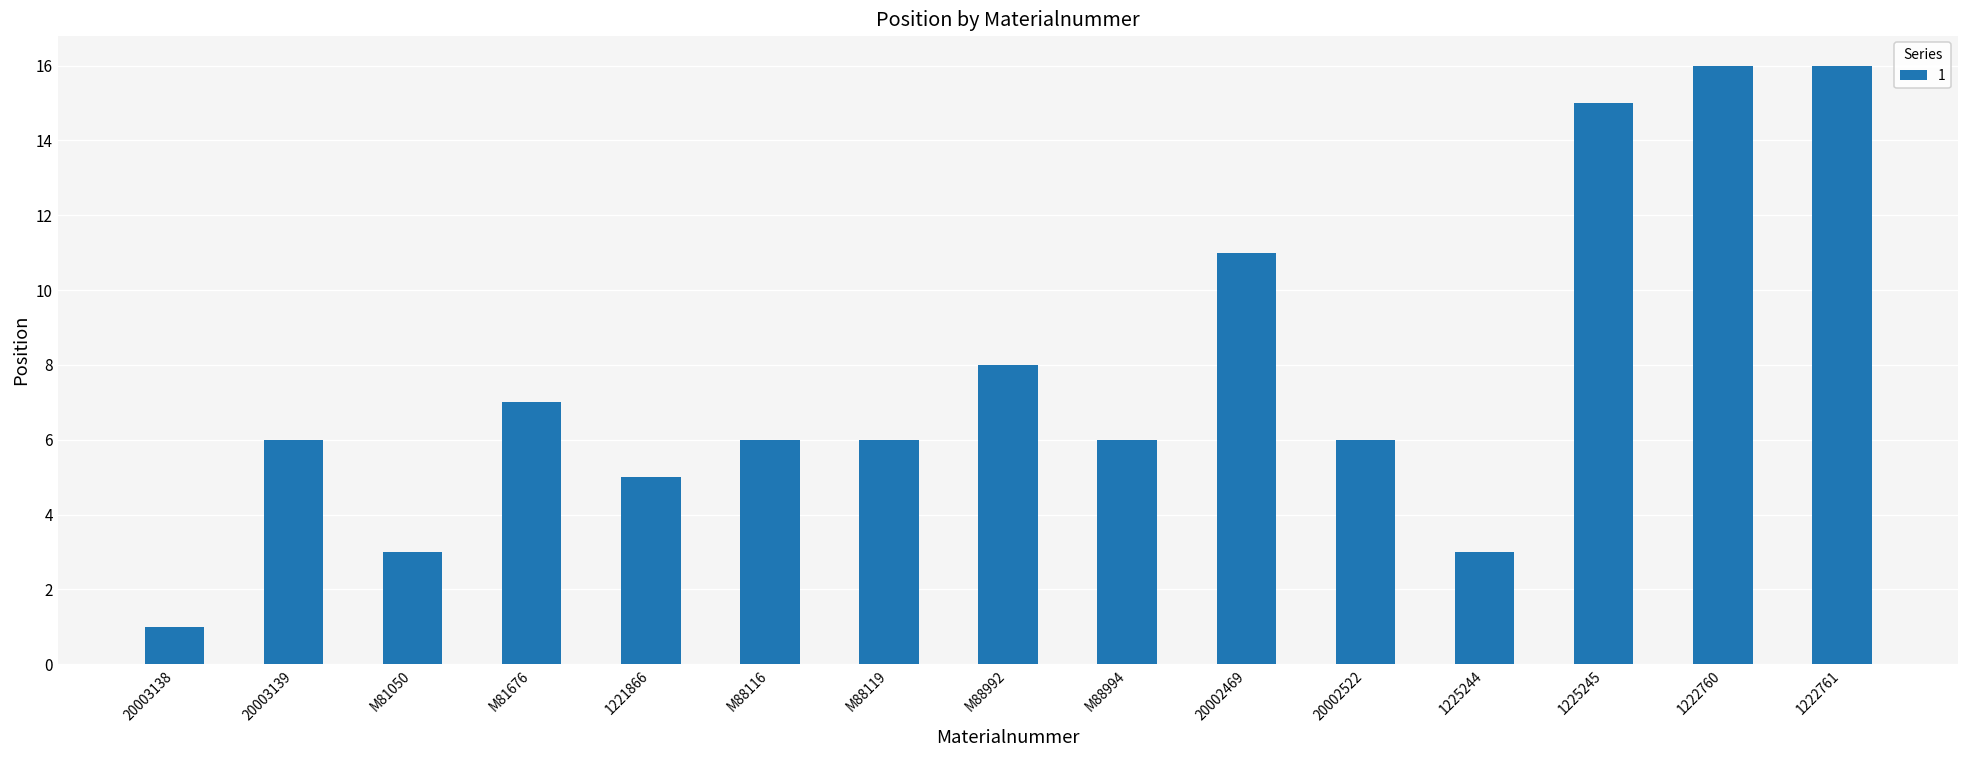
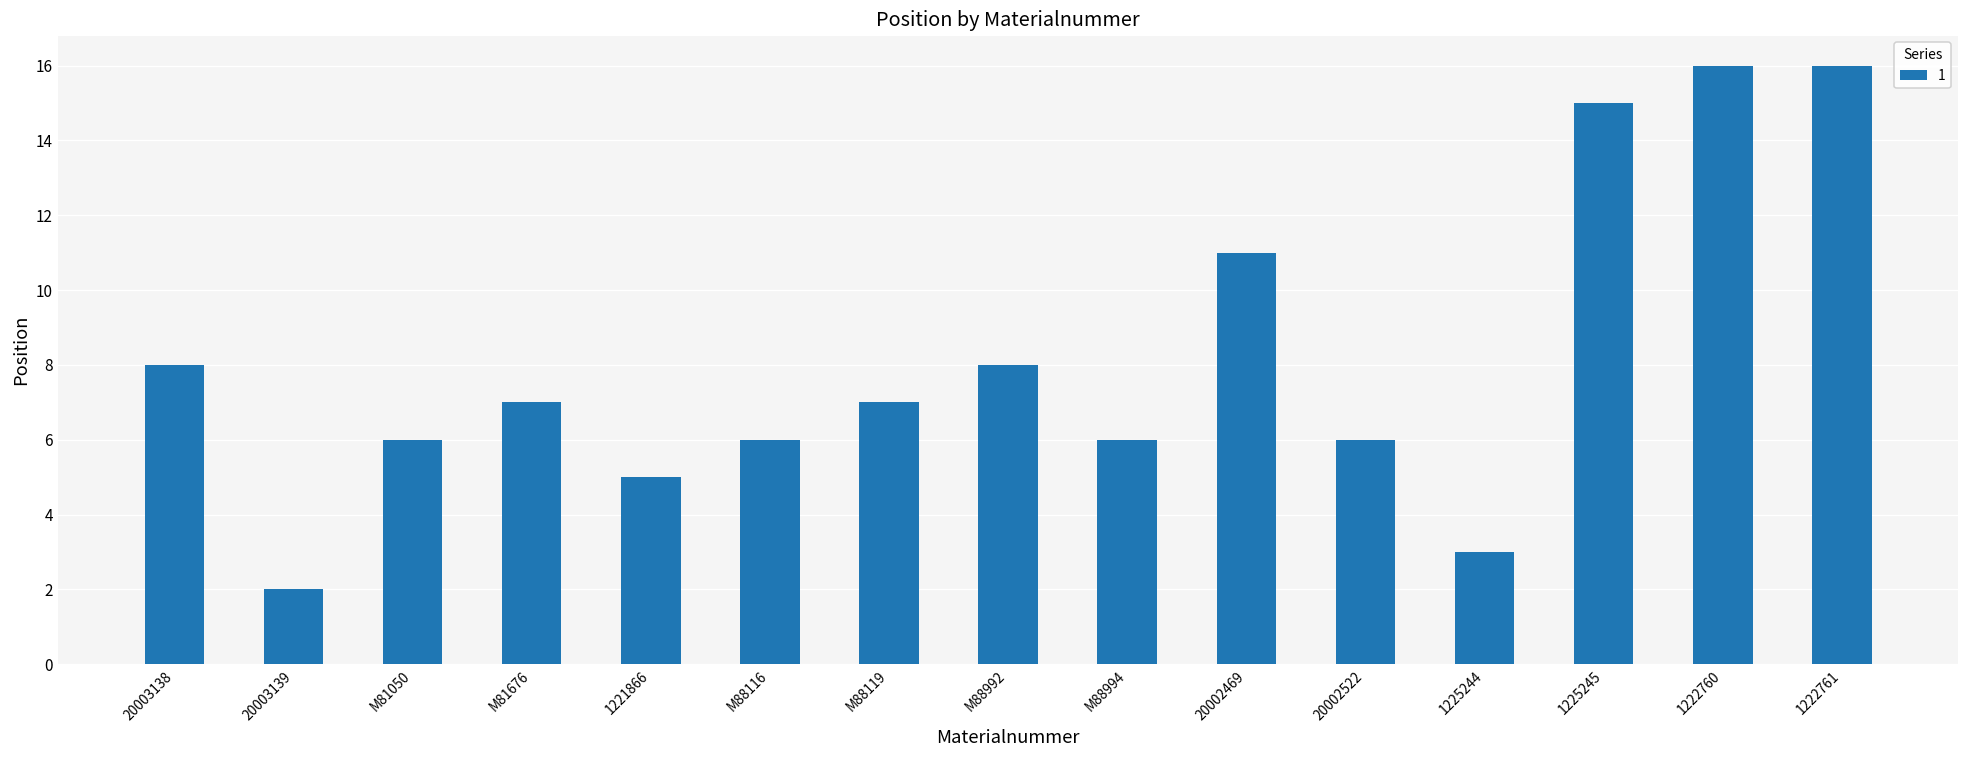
20003138: 1 -> 8
20003139: 6 -> 2
M81050: 3 -> 6
M88119: 6 -> 7
